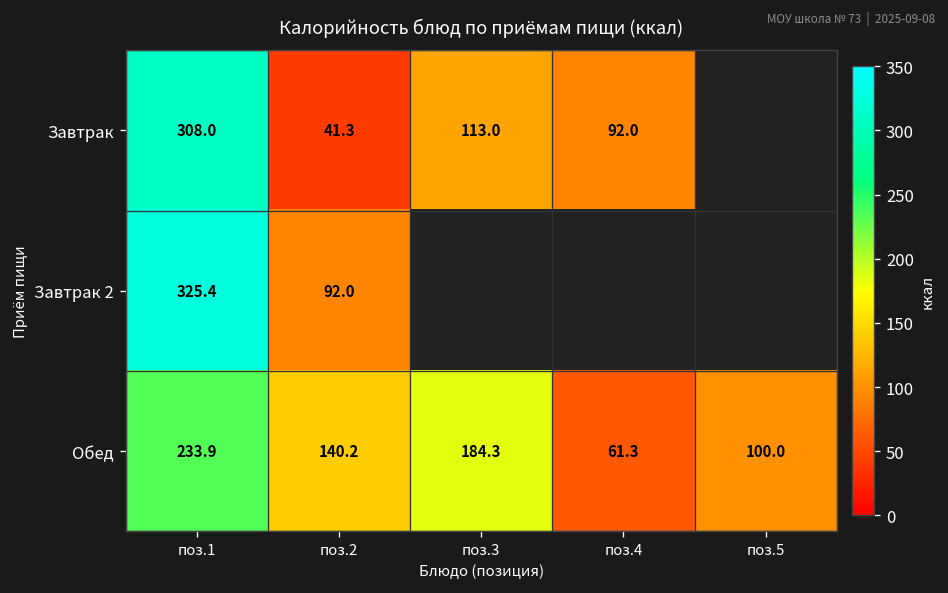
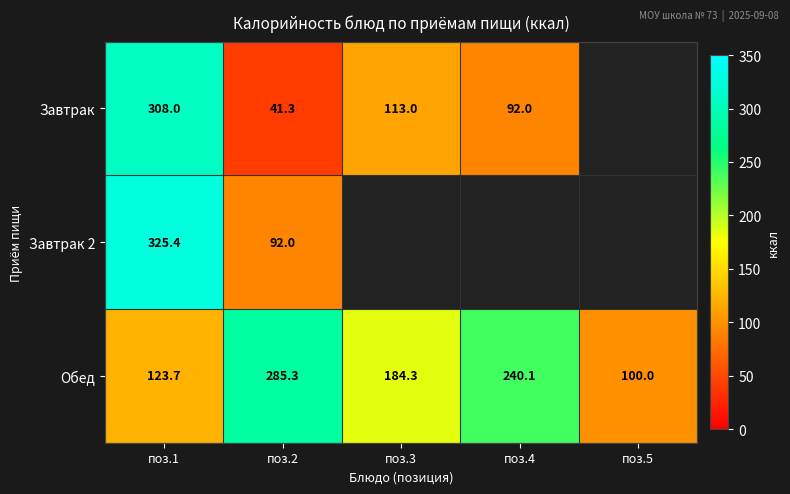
Обед, поз.1: 233.9 -> 123.7
Обед, поз.2: 140.2 -> 285.3
Обед, поз.4: 61.3 -> 240.1
